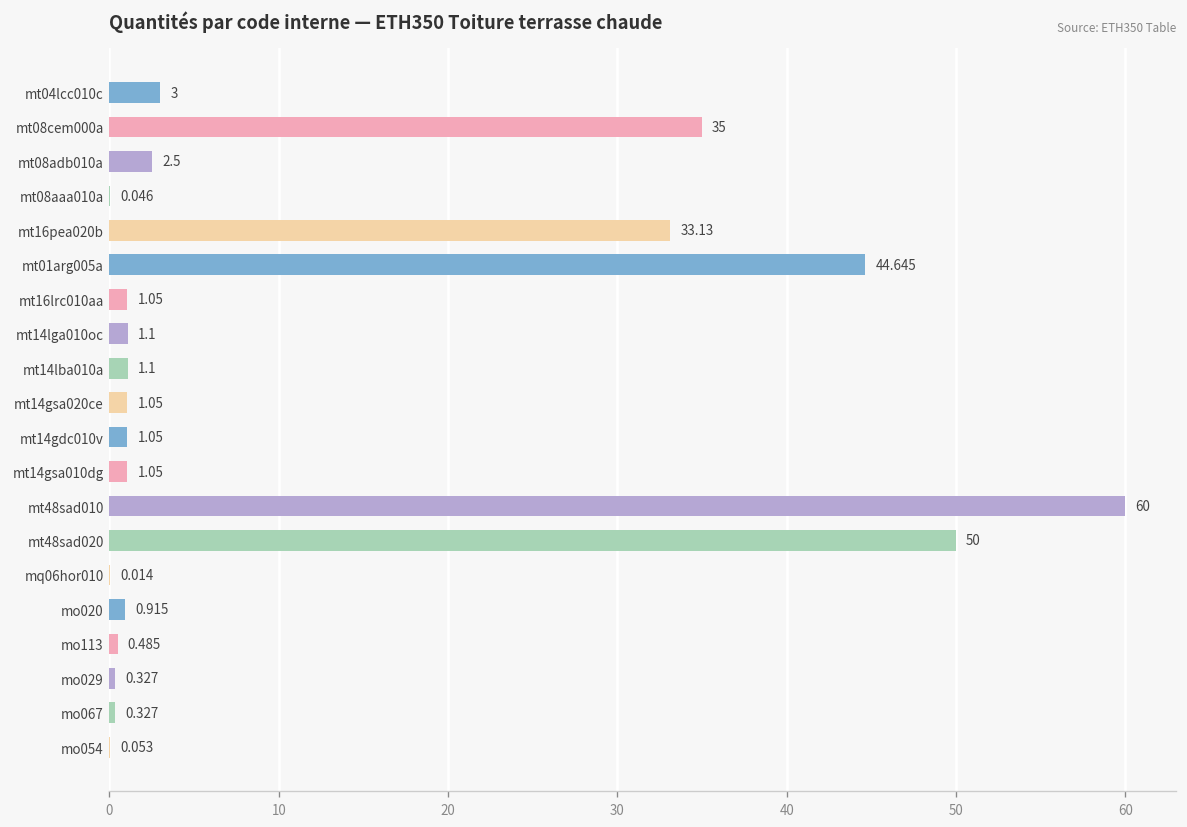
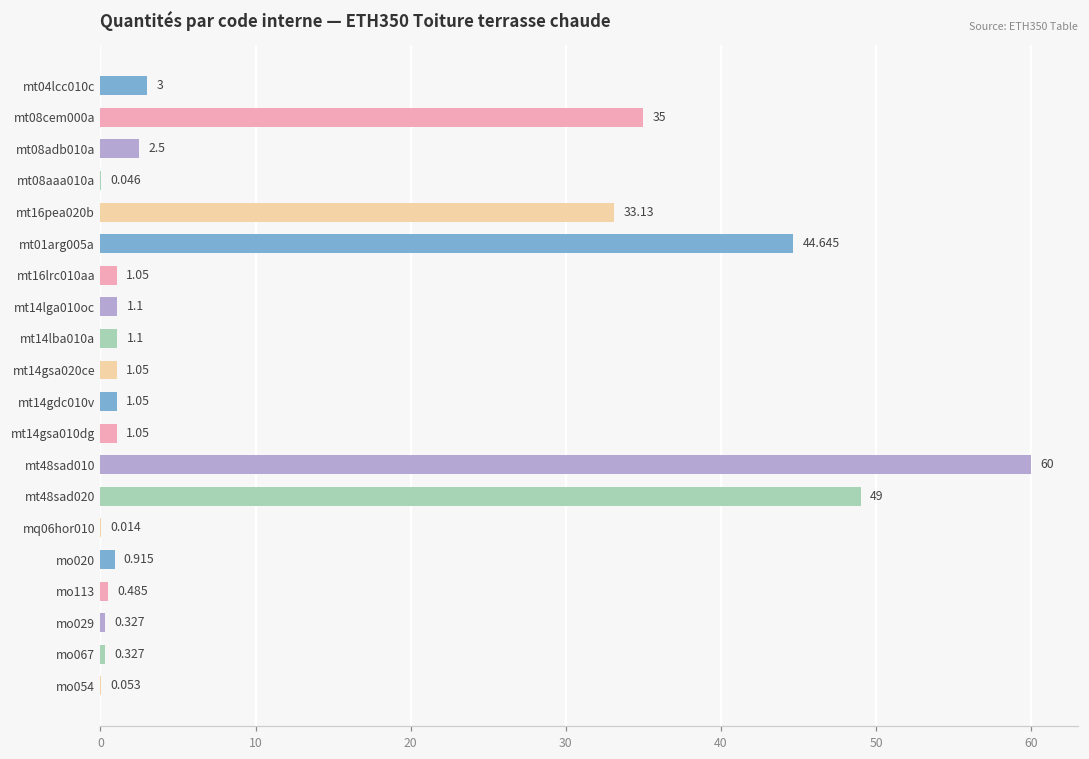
mt48sad020: 50 -> 49
